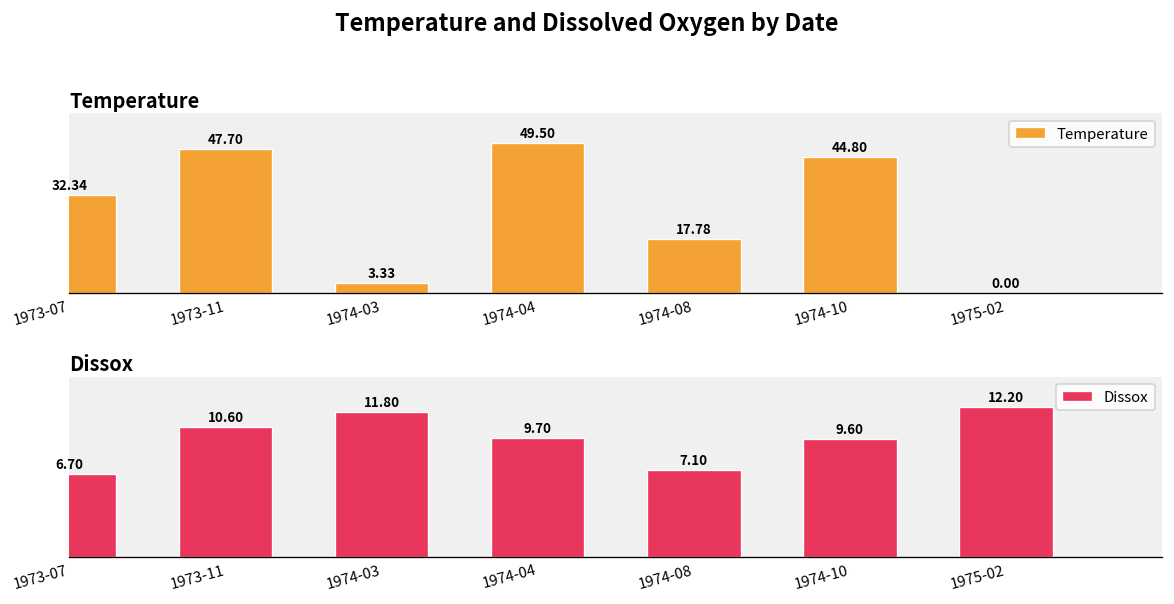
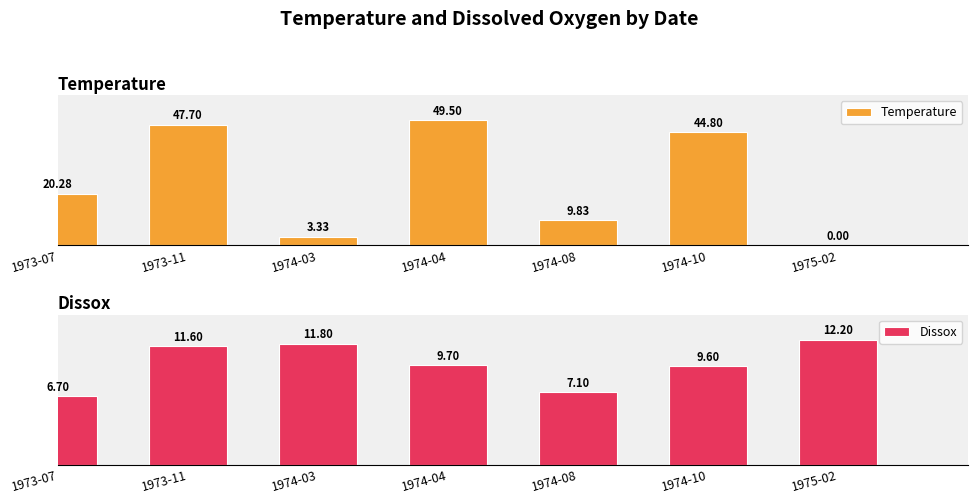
Temperature, 1973-07: 32.34 -> 20.28
Temperature, 1974-08: 17.78 -> 9.83
Dissox, 1973-11: 10.60 -> 11.60
